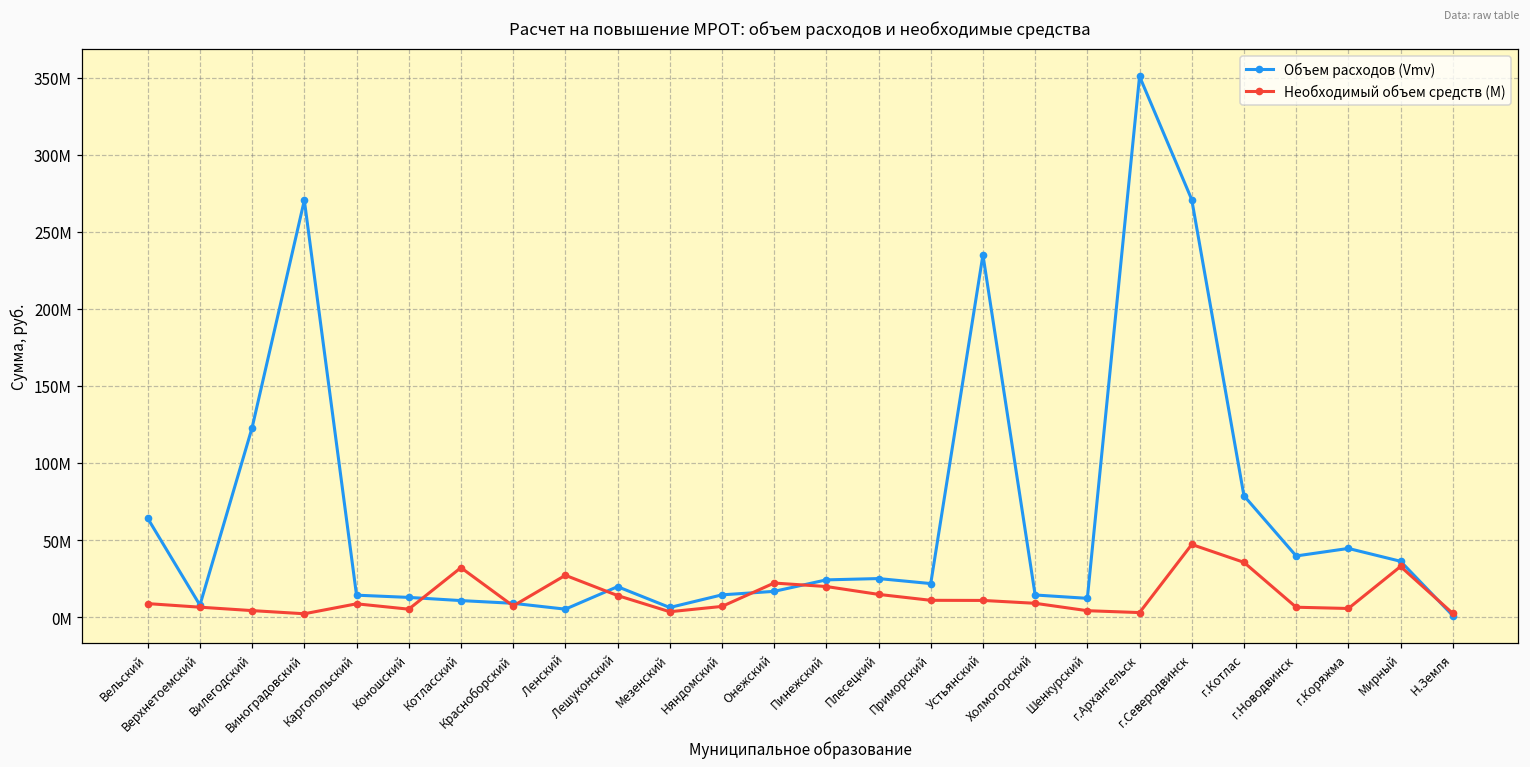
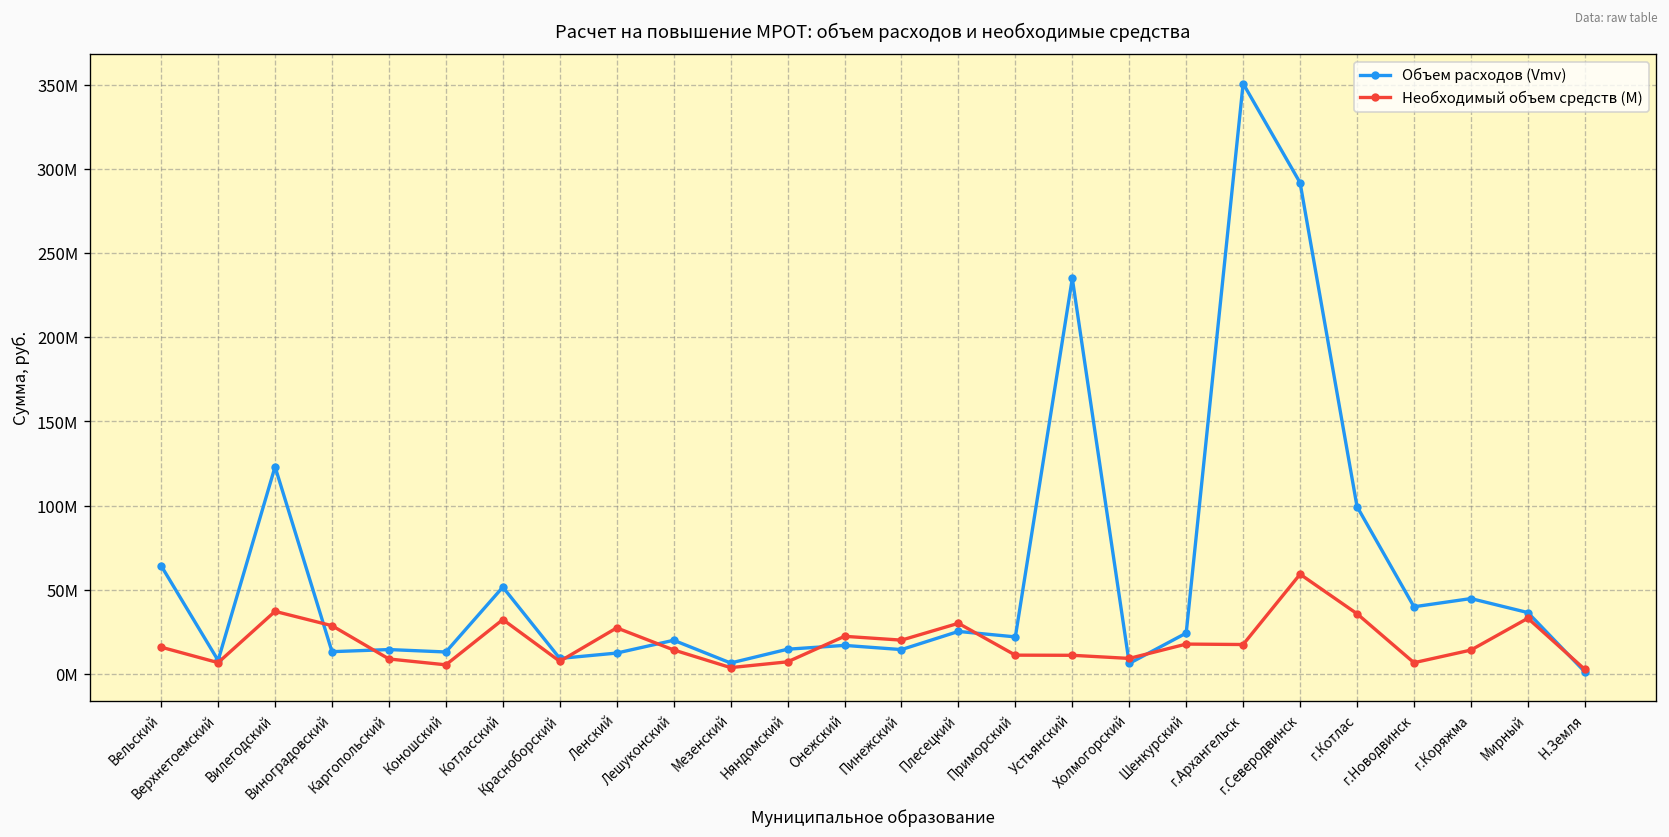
Необходимый объем средств (M), Вельский: 9000000 -> 16000000
Необходимый объем средств (M), Вилегодский: 4000000 -> 37000000
Объем расходов (Vmv), Виноградовский: 270000000 -> 13000000
Необходимый объем средств (M), Виноградовский: 2000000 -> 29000000
Объем расходов (Vmv), Котласский: 11000000 -> 52000000
Объем расходов (Vmv), Ленский: 5000000 -> 12000000
Объем расходов (Vmv), Пинежский: 24000000 -> 14000000
Необходимый объем средств (M), Плесецкий: 15000000 -> 30000000
Объем расходов (Vmv), Холмогорский: 15000000 -> 6000000
Объем расходов (Vmv), Шенкурский: 12000000 -> 24000000
Необходимый объем средств (M), Шенкурский: 4000000 -> 18000000
Необходимый объем средств (M), г.Архангельск: 3000000 -> 17000000
Объем расходов (Vmv), г.Северодвинск: 271000000 -> 292000000
Необходимый объем средств (M), г.Северодвинск: 47000000 -> 59000000
Объем расходов (Vmv), г.Котлас: 79000000 -> 99000000
Необходимый объем средств (M), г.Коряжма: 6000000 -> 14000000
